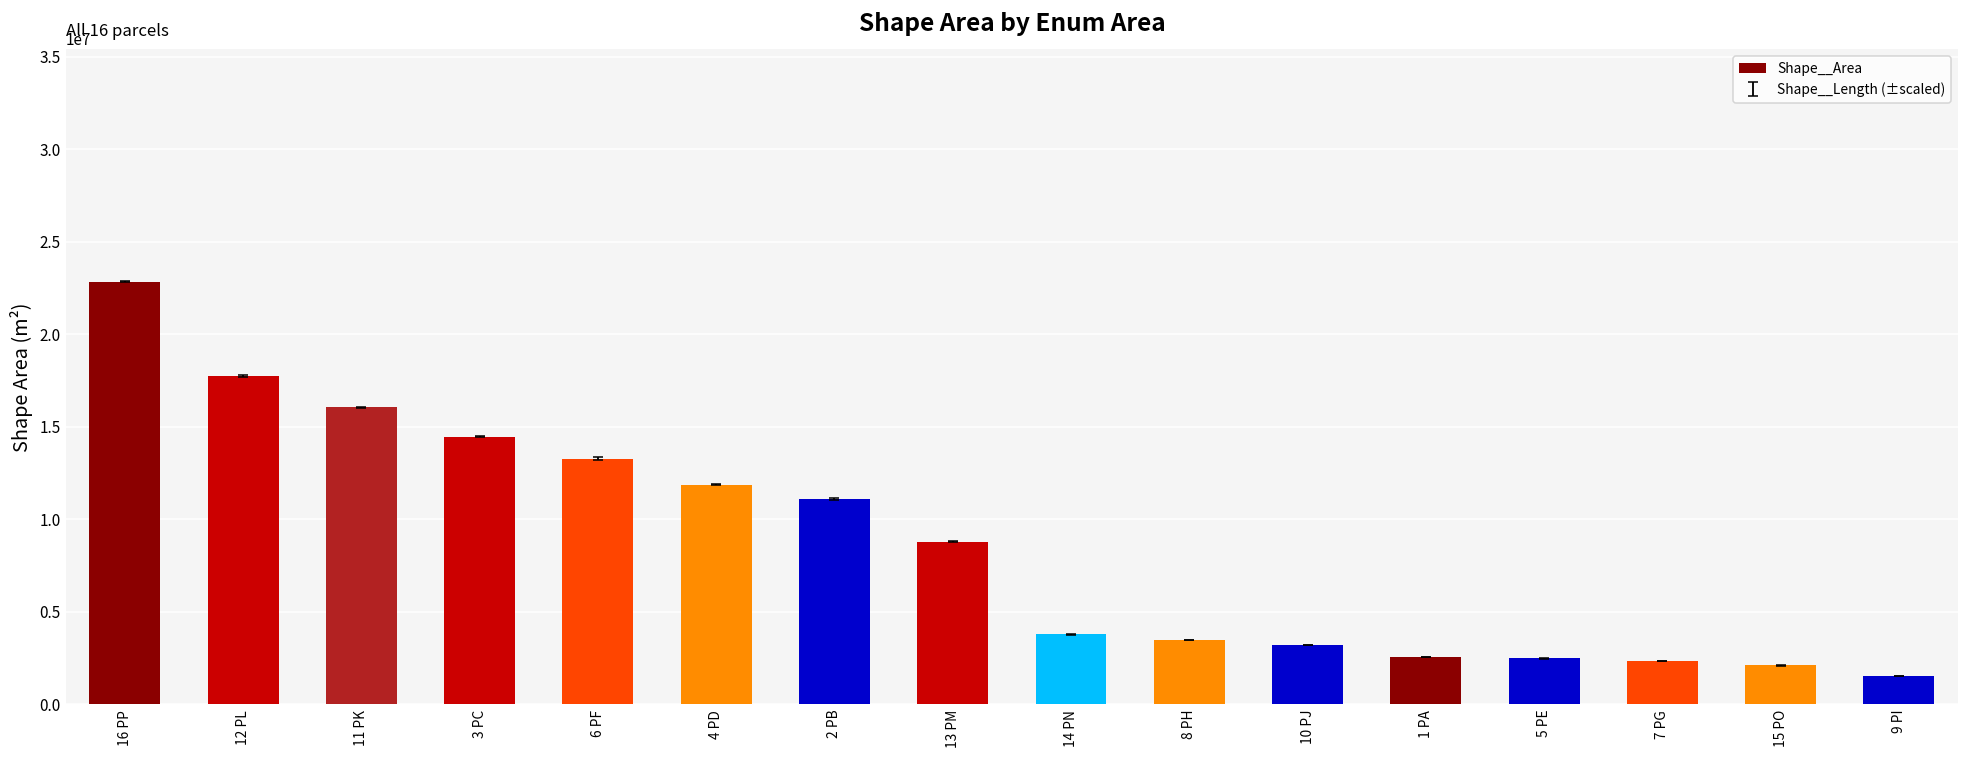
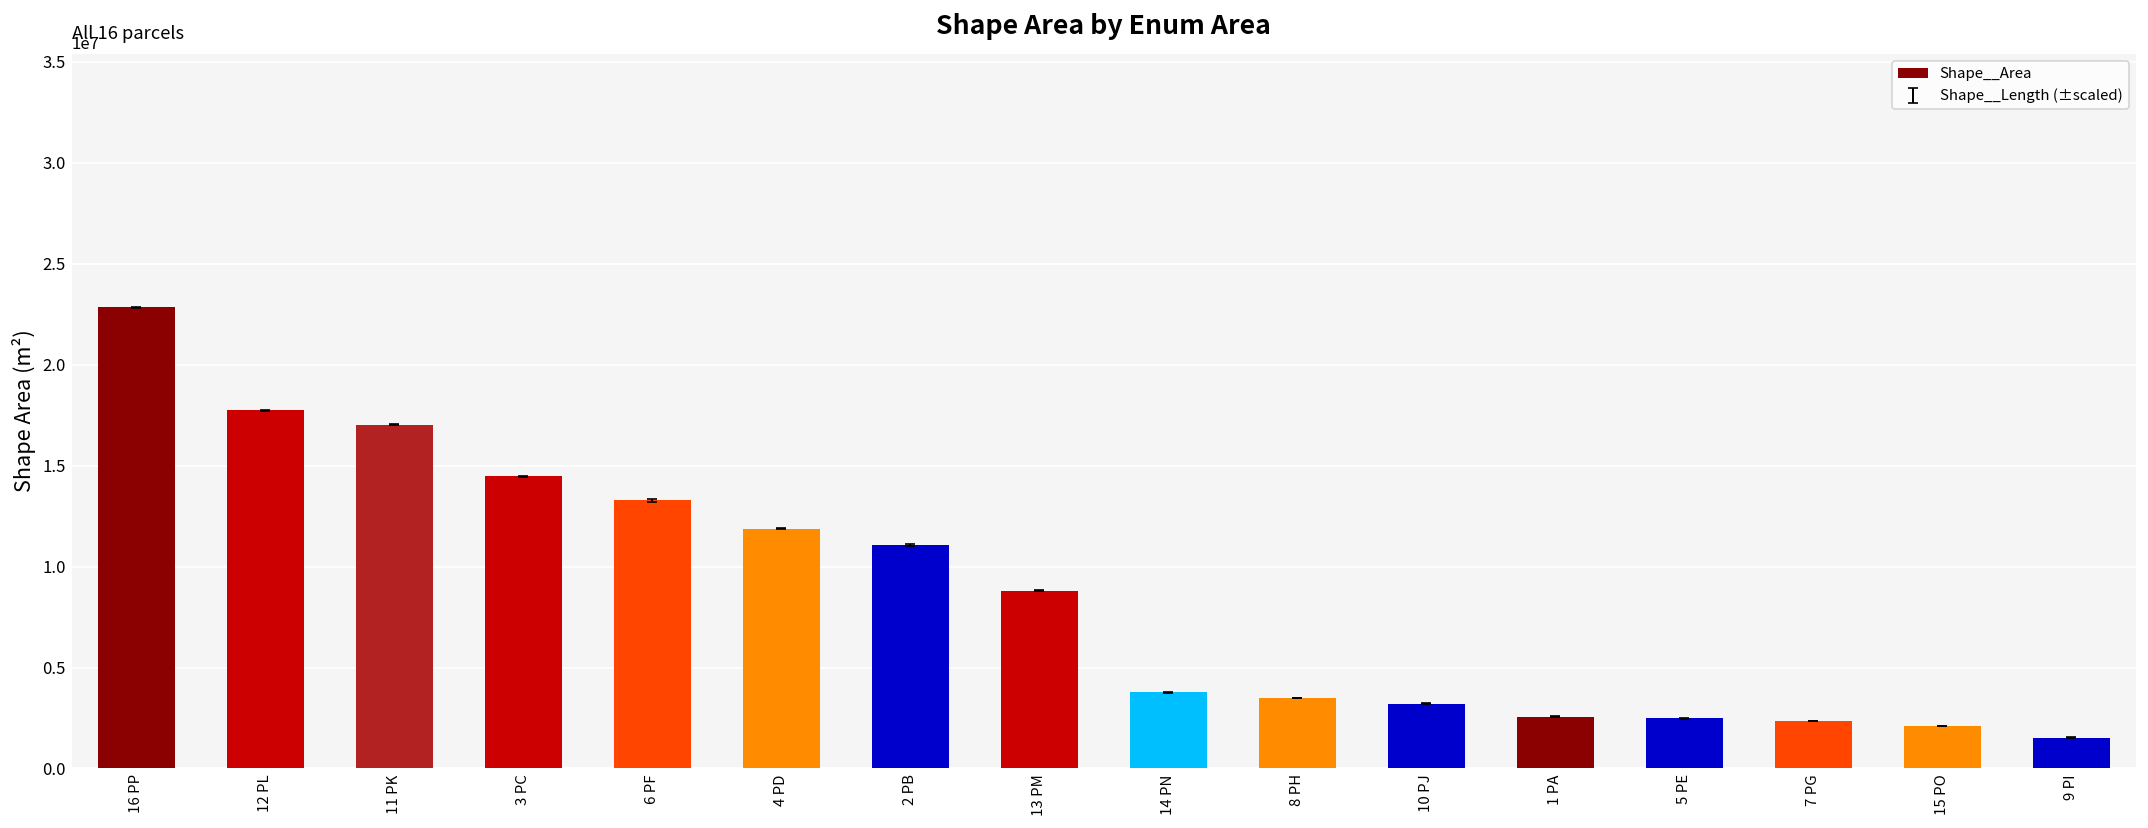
Shape__Area, 11 PK: 16000000 -> 17000000
